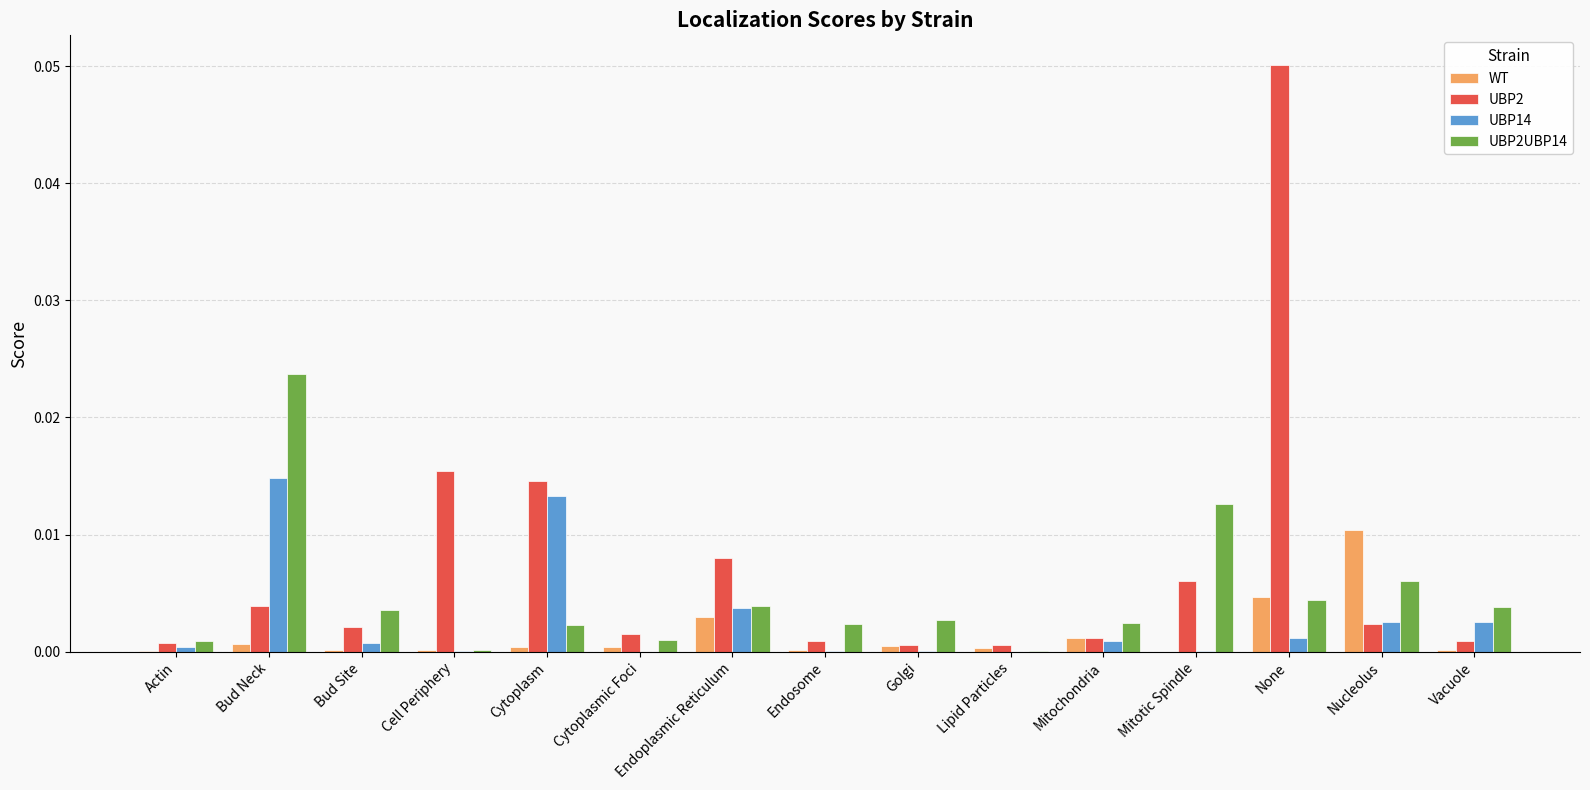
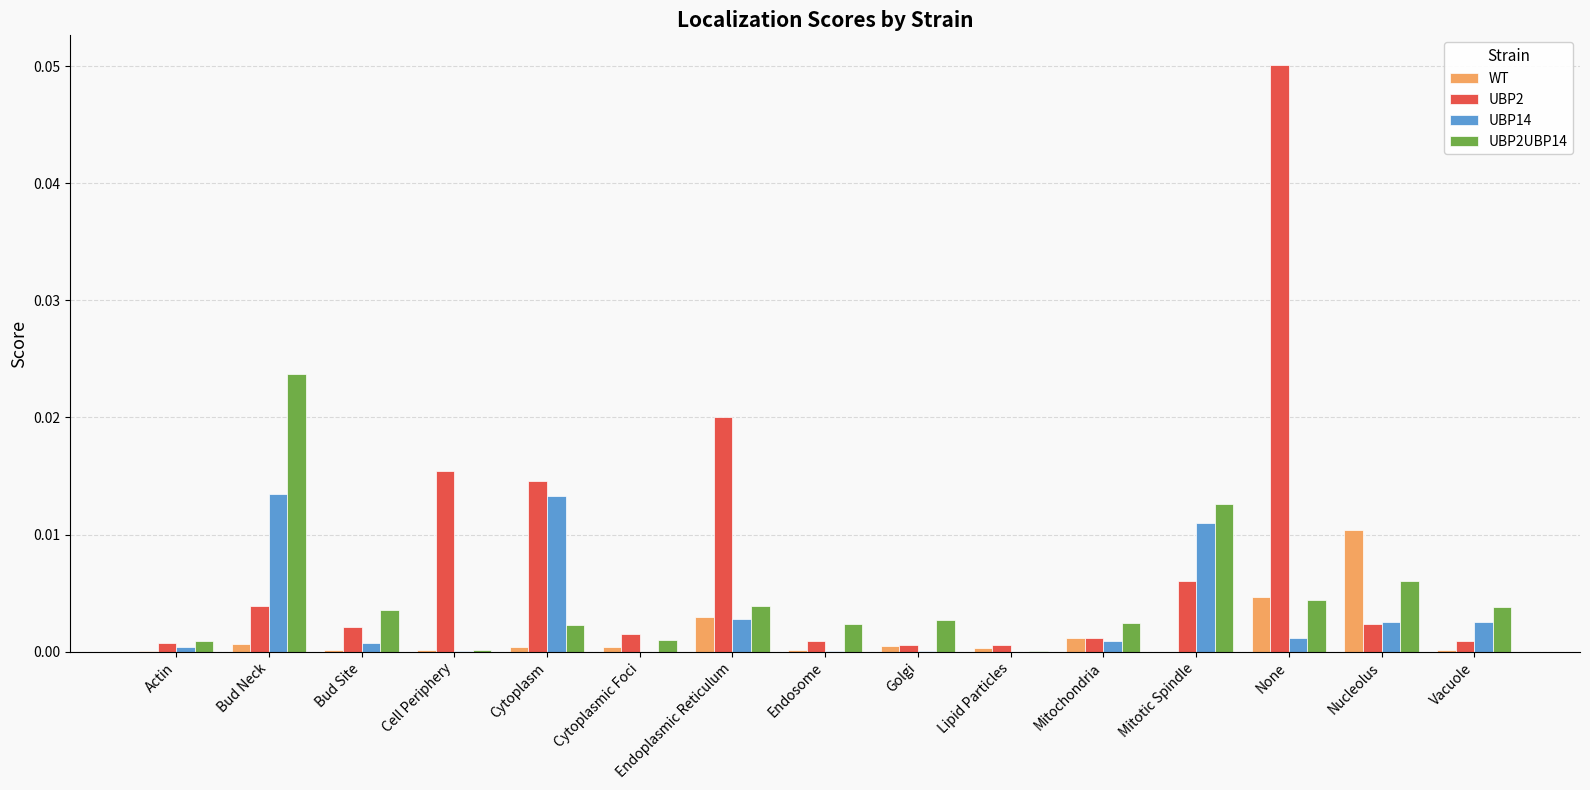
UBP14, Bud Neck: 0.0149 -> 0.0134
UBP2, Endoplasmic Reticulum: 0.0080 -> 0.0200
UBP14, Endoplasmic Reticulum: 0.0037 -> 0.0028
UBP14, Mitotic Spindle: 0.0001 -> 0.0110
